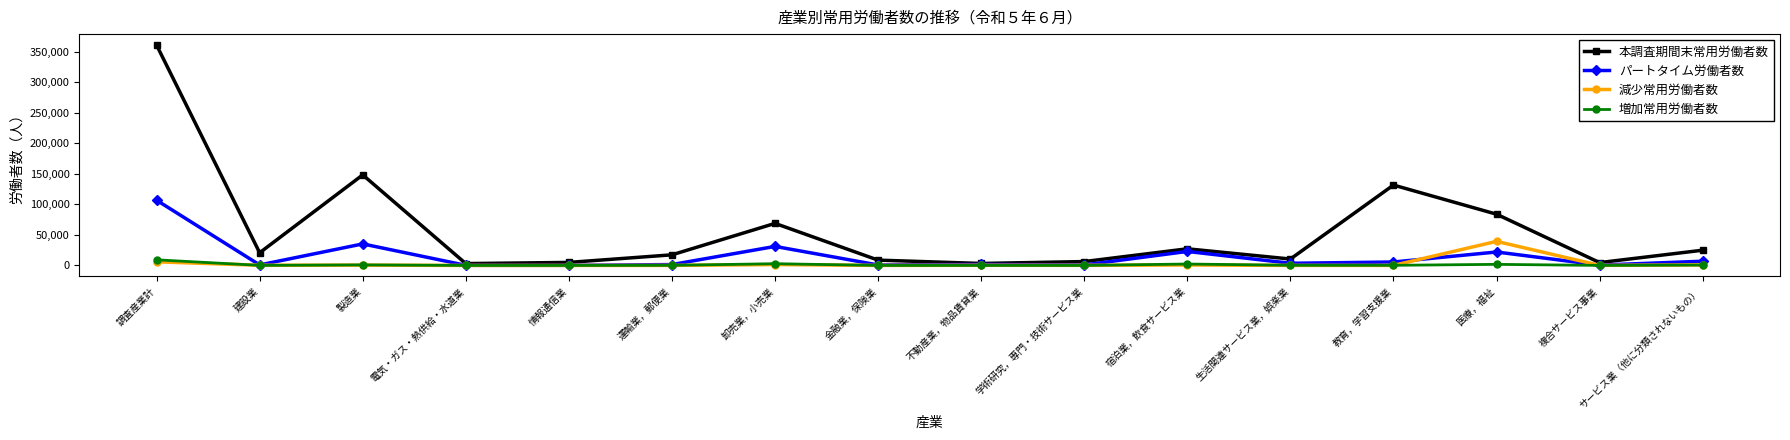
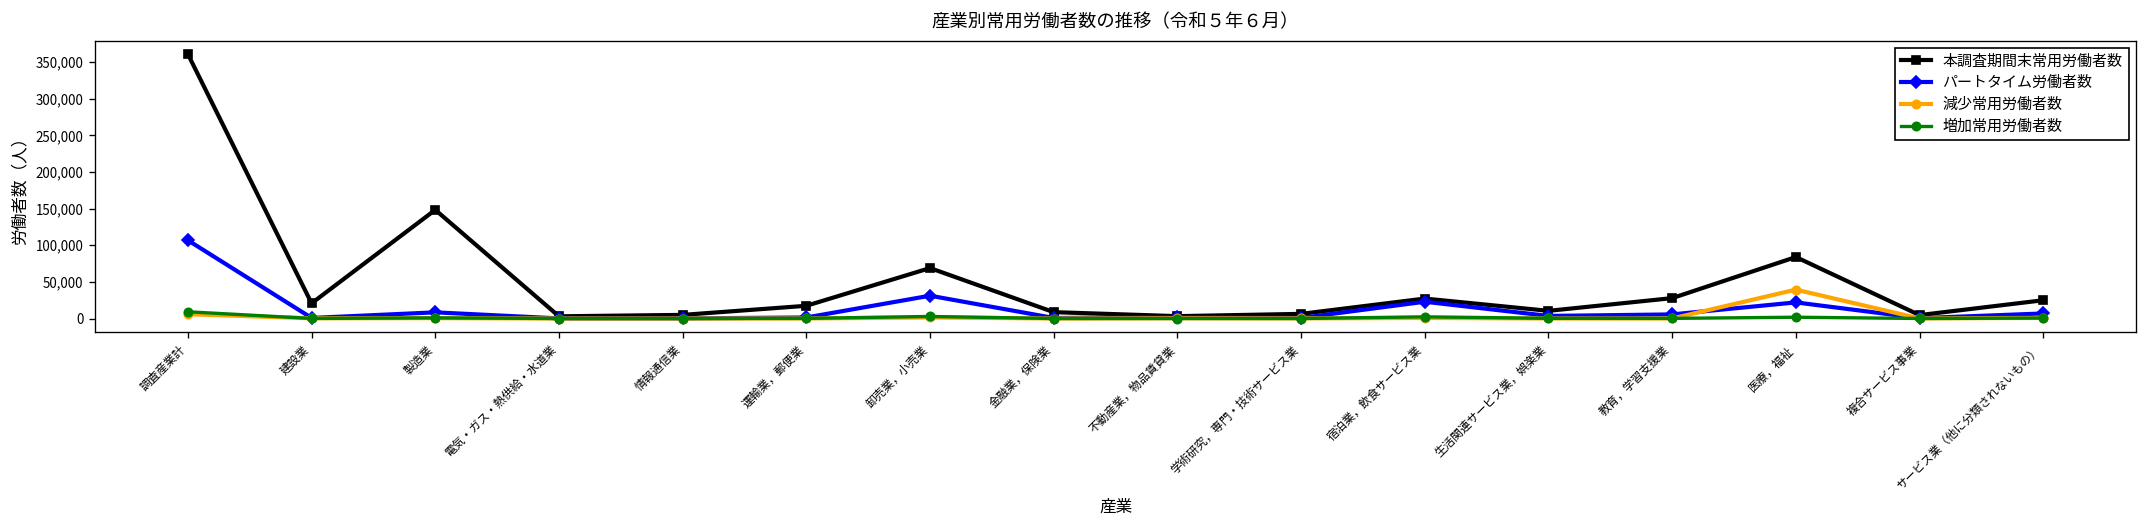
パートタイム労働者数, 製造業: 40,000 -> 10,000
本調査期間末常用労働者数, 教育，学習支援業: 130,000 -> 30,000
